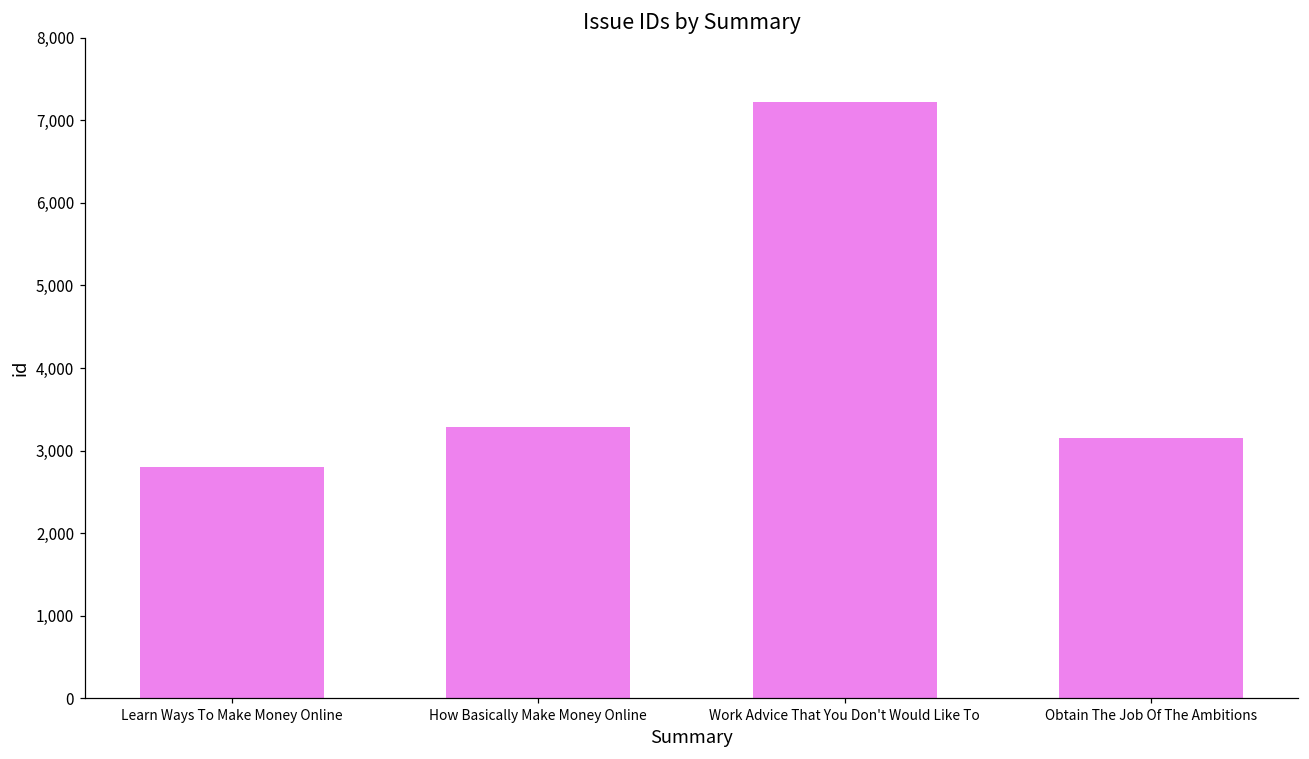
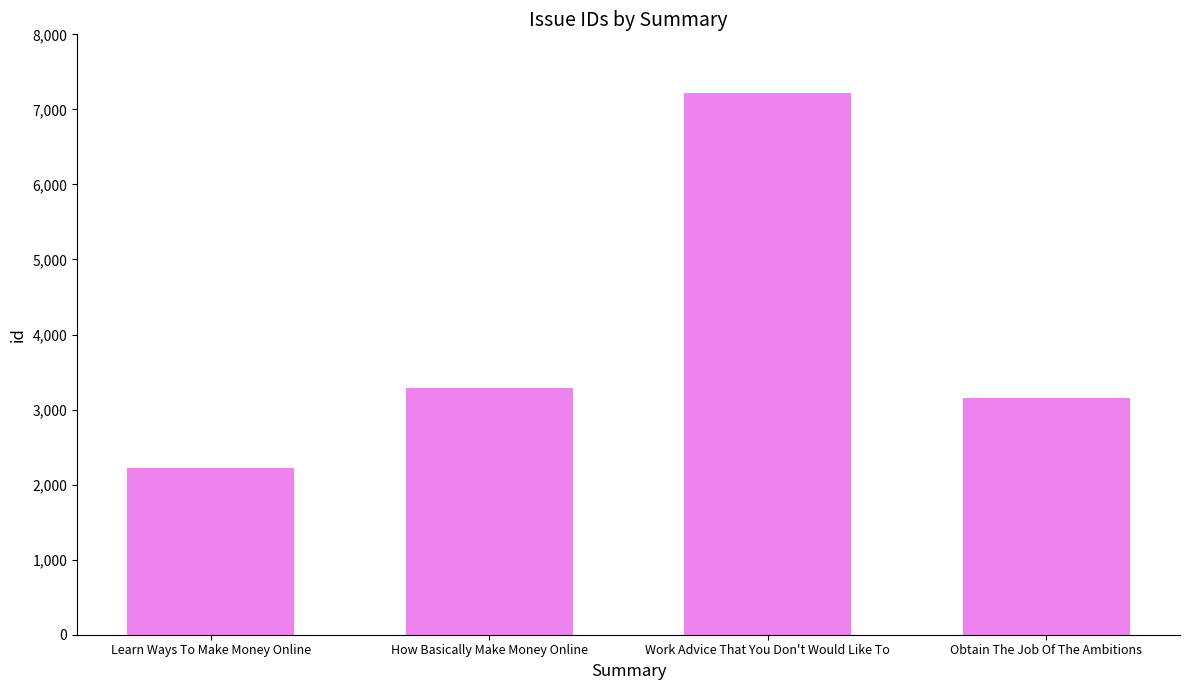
Learn Ways To Make Money Online: 2,800 -> 2,200
